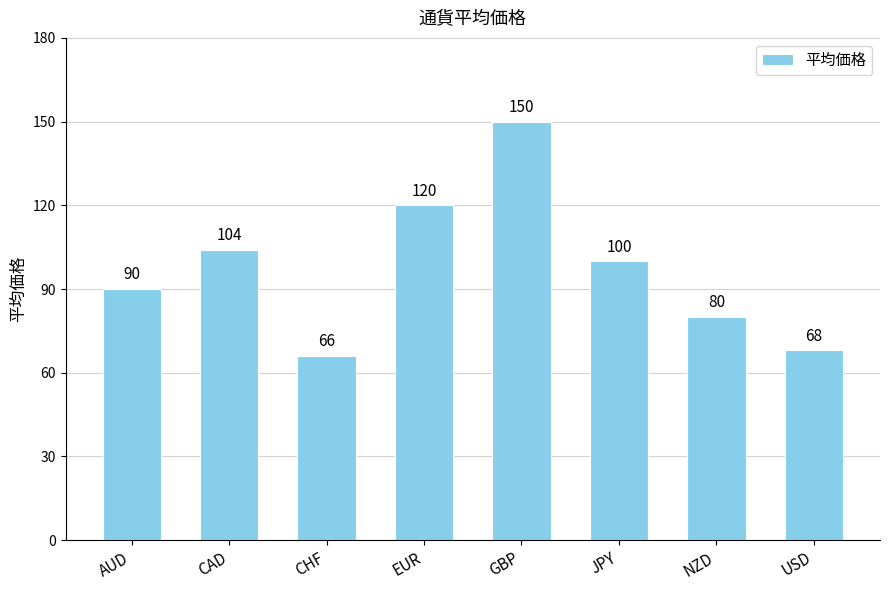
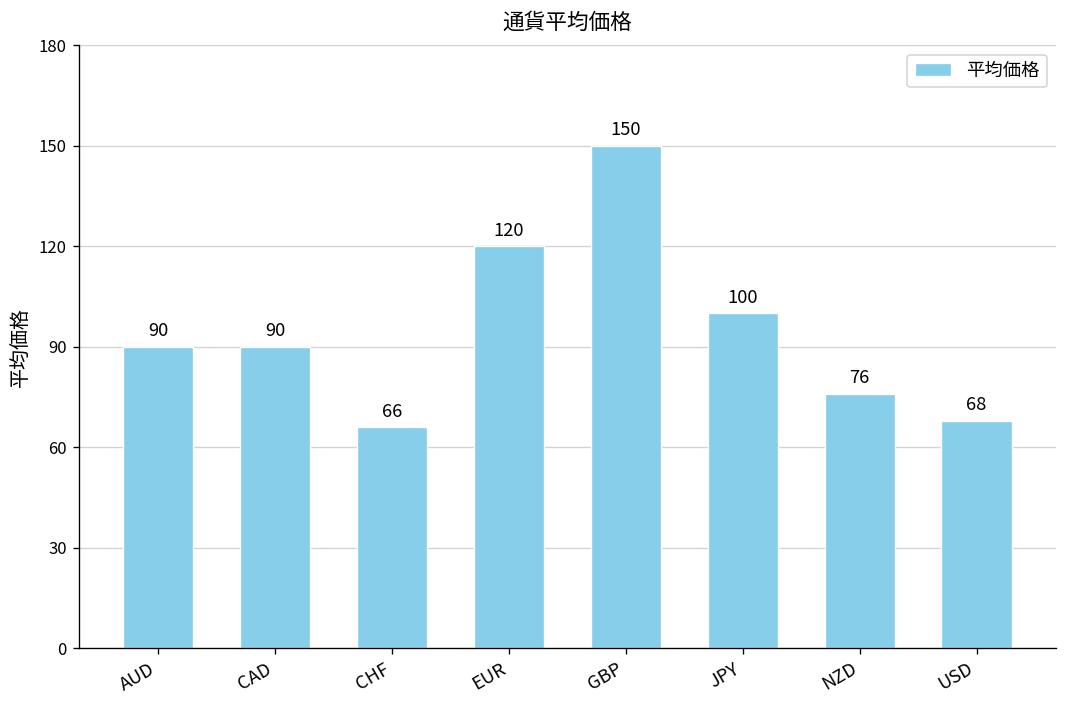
CAD: 104 -> 90
NZD: 80 -> 76
